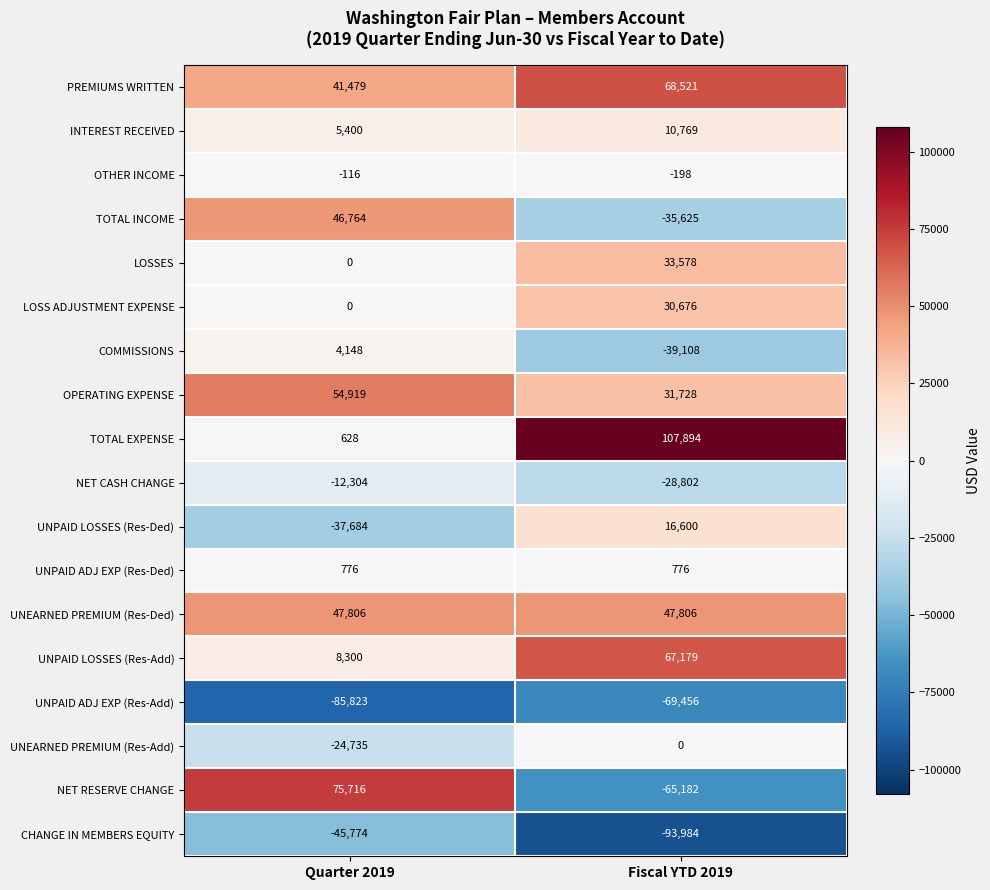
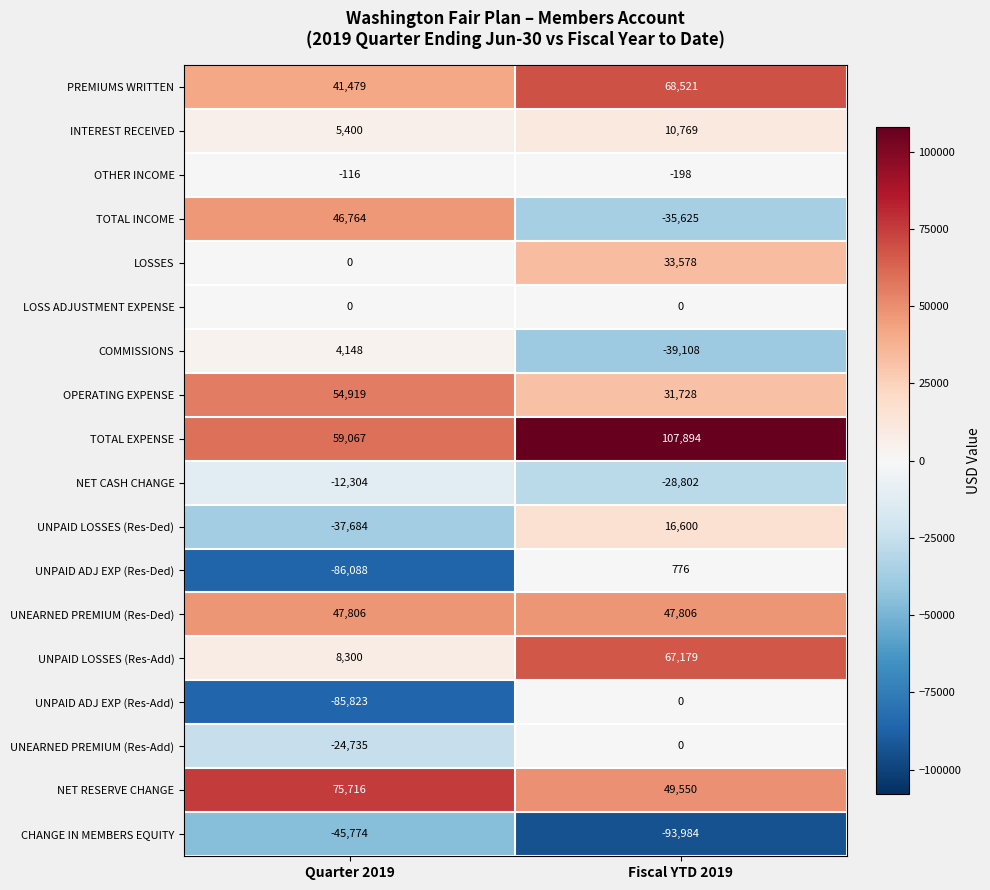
LOSS ADJUSTMENT EXPENSE, Fiscal YTD 2019: 30,676 -> 0
TOTAL EXPENSE, Quarter 2019: 628 -> 59,067
UNPAID ADJ EXP (Res-Ded), Quarter 2019: 776 -> -86,088
UNPAID ADJ EXP (Res-Add), Fiscal YTD 2019: -69,456 -> 0
NET RESERVE CHANGE, Fiscal YTD 2019: -65,182 -> 49,550
